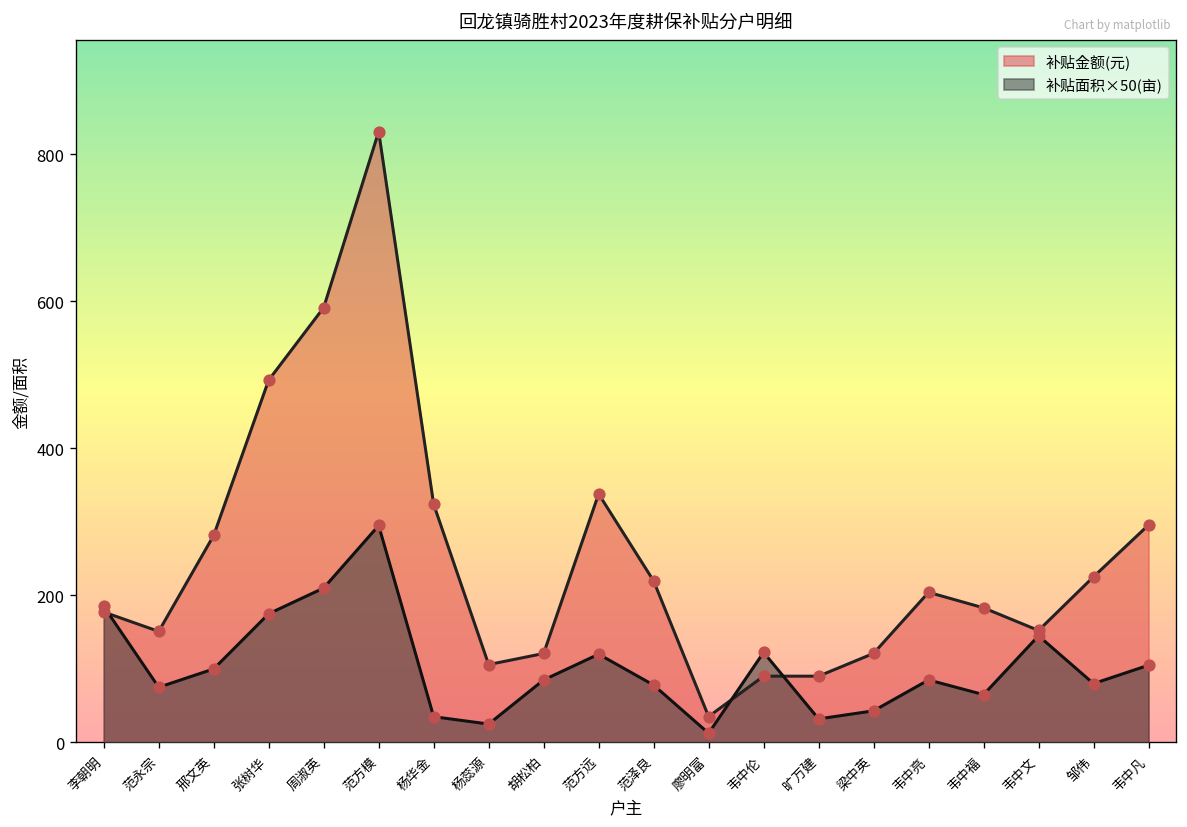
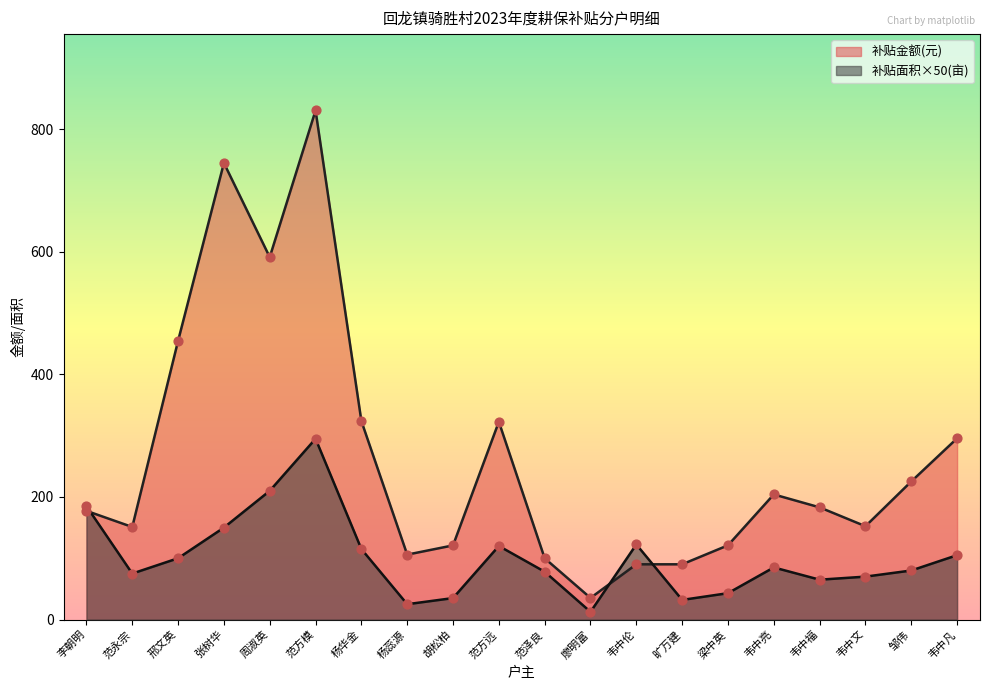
补贴金额(元), 邢文英: 280 -> 450
补贴金额(元), 张树华: 490 -> 750
补贴面积×50(亩), 张树华: 180 -> 150
补贴面积×50(亩), 杨华金: 40 -> 110
补贴面积×50(亩), 胡松柏: 90 -> 40
补贴金额(元), 范方远: 340 -> 320
补贴金额(元), 范泽良: 220 -> 100
补贴面积×50(亩), 韦中文: 150 -> 70
